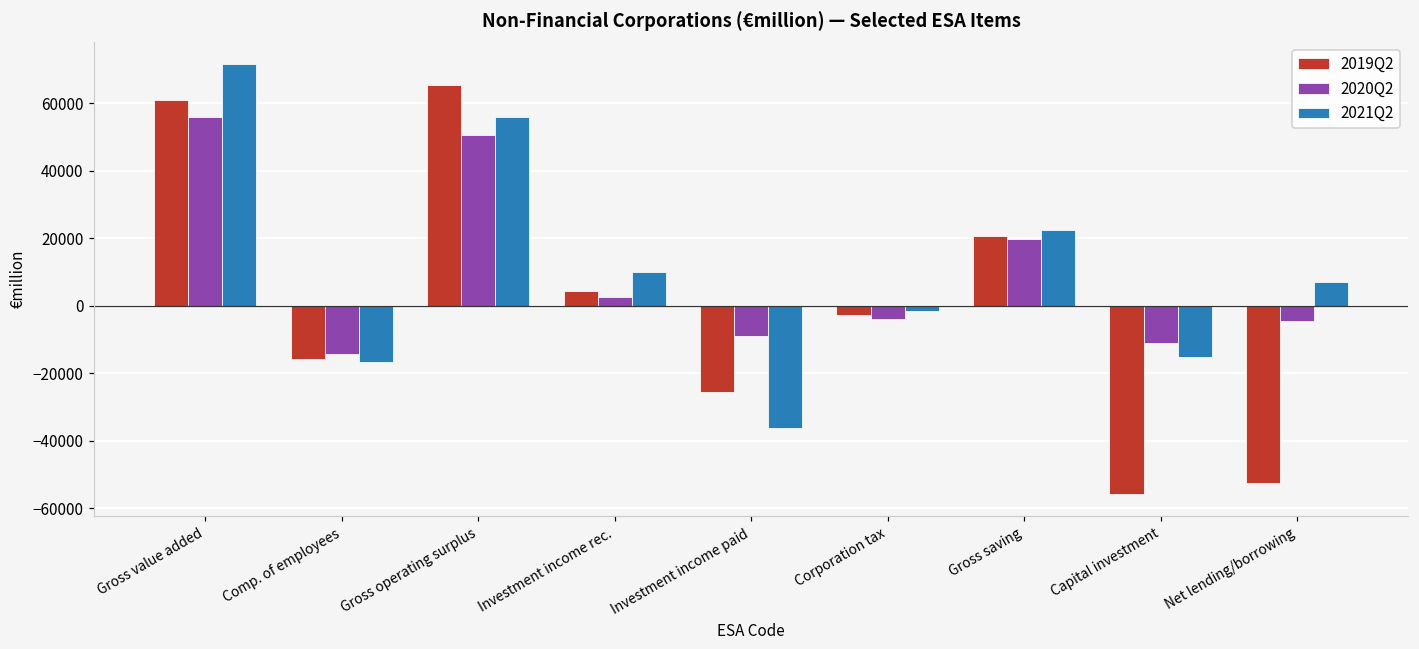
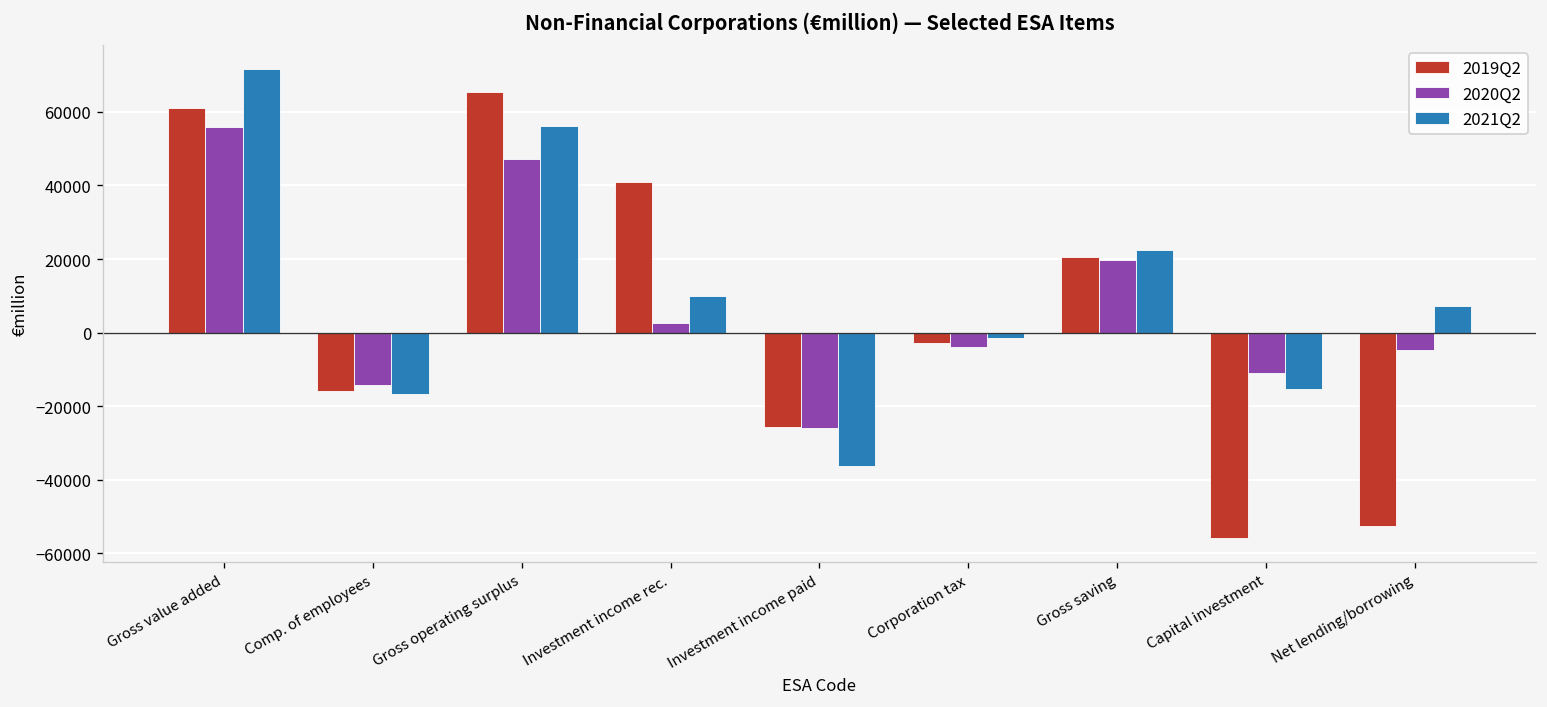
2020Q2, Gross operating surplus: 51000 -> 47000
2019Q2, Investment income rec.: 4000 -> 41000
2020Q2, Investment income paid: -9000 -> -26000
